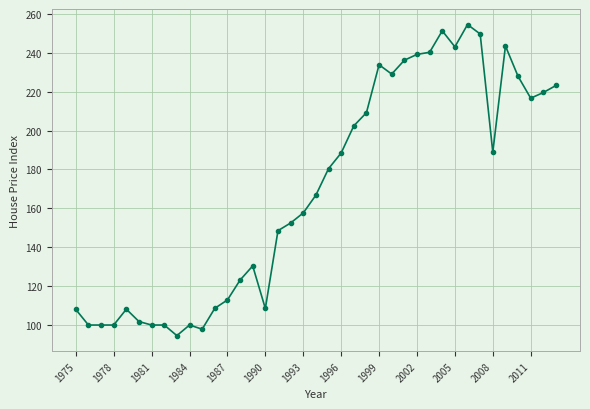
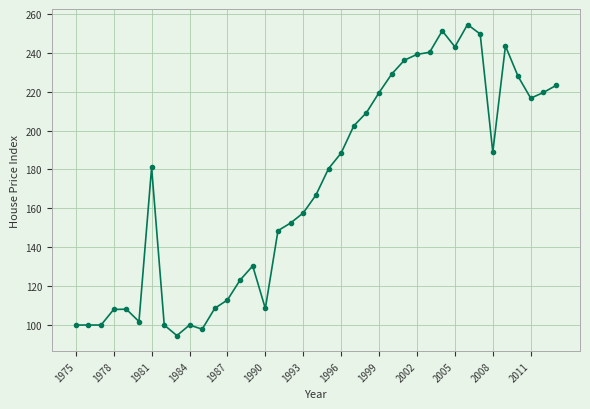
1975: 108 -> 100
1978: 100 -> 108
1981: 100 -> 181
1999: 234 -> 219
